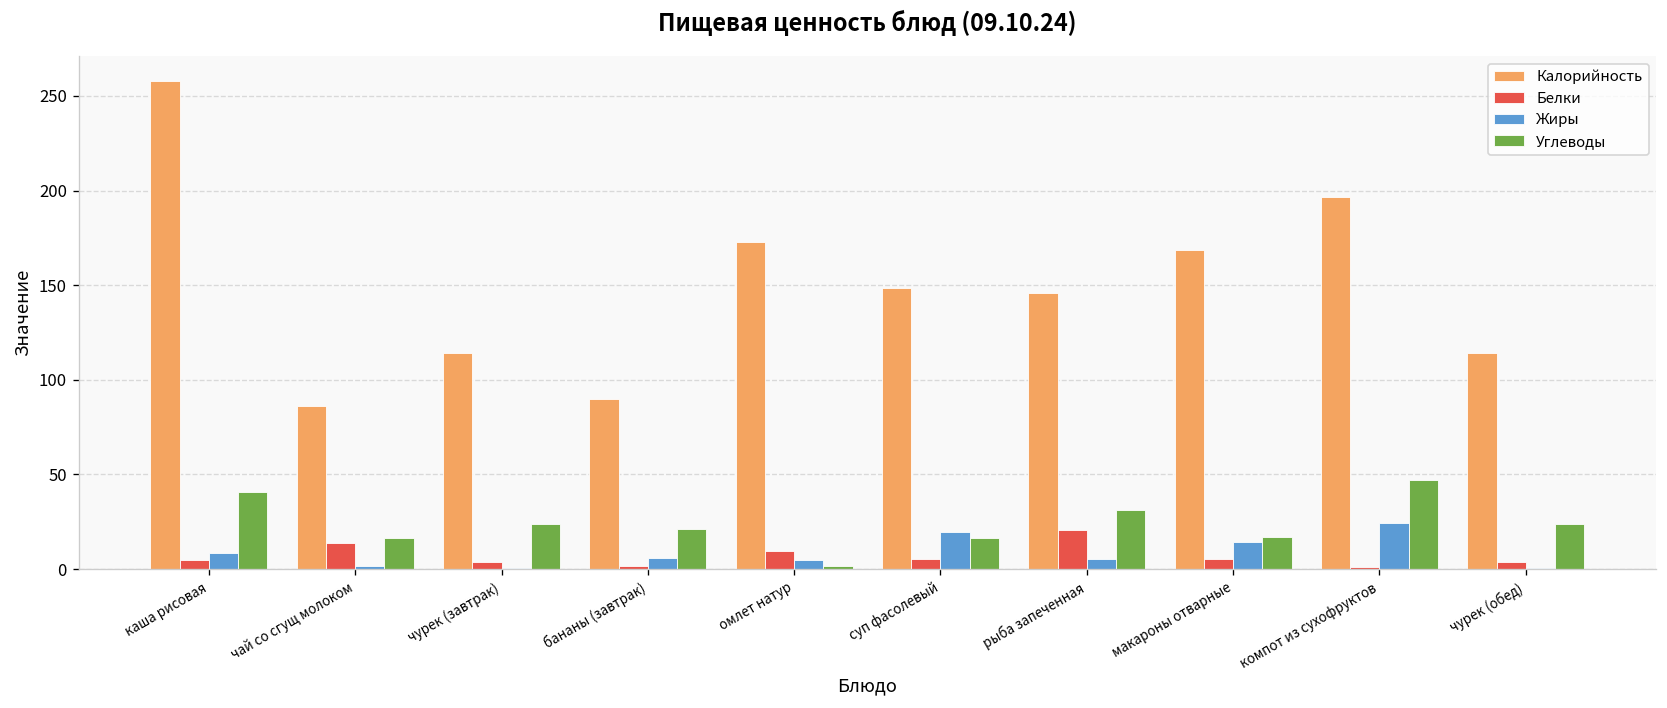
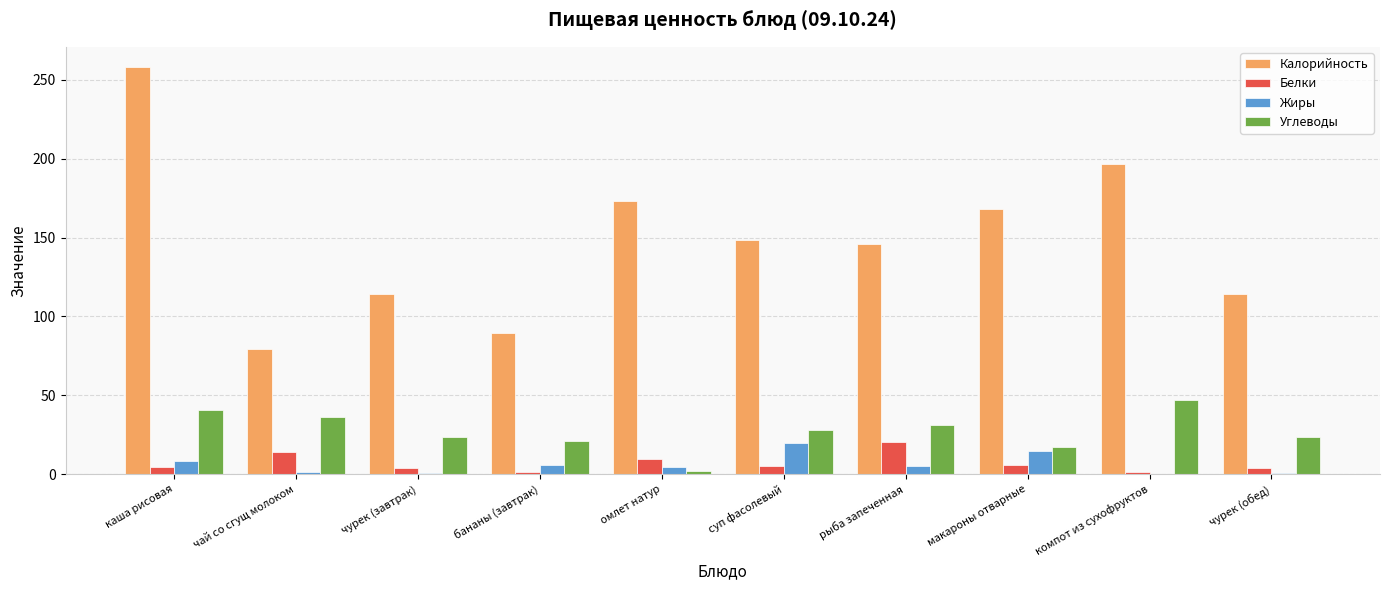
Калорийность, чай со сгущ молоком: 86 -> 79
Углеводы, чай со сгущ молоком: 16 -> 36
Углеводы, суп фасолевый: 17 -> 28
Жиры, компот из сухофруктов: 25 -> 0
